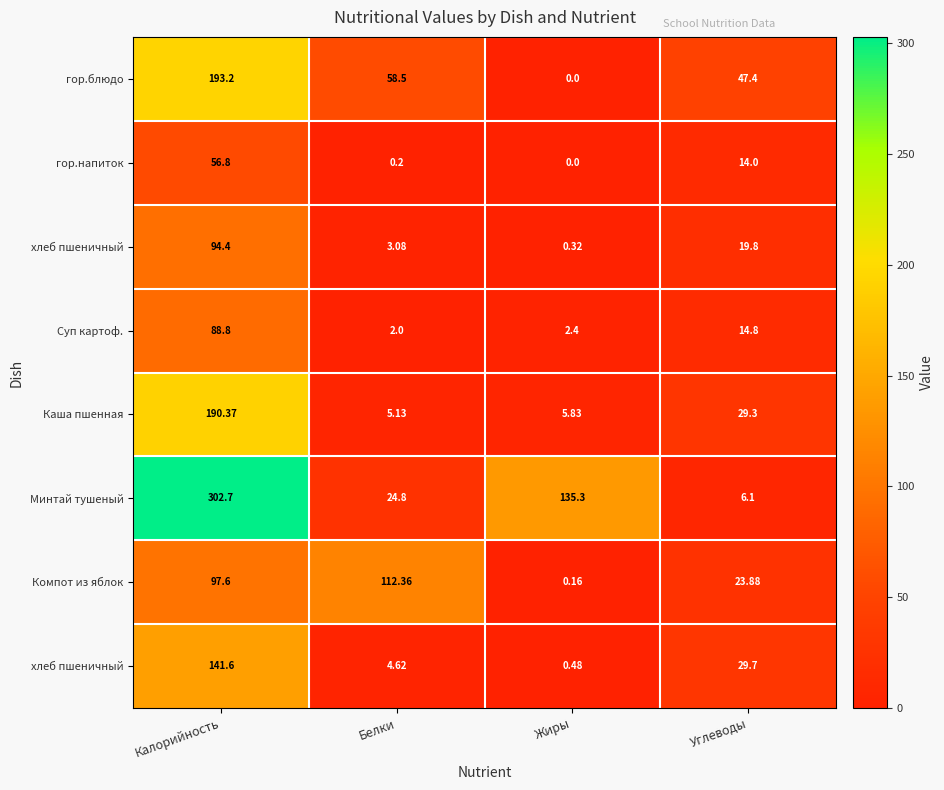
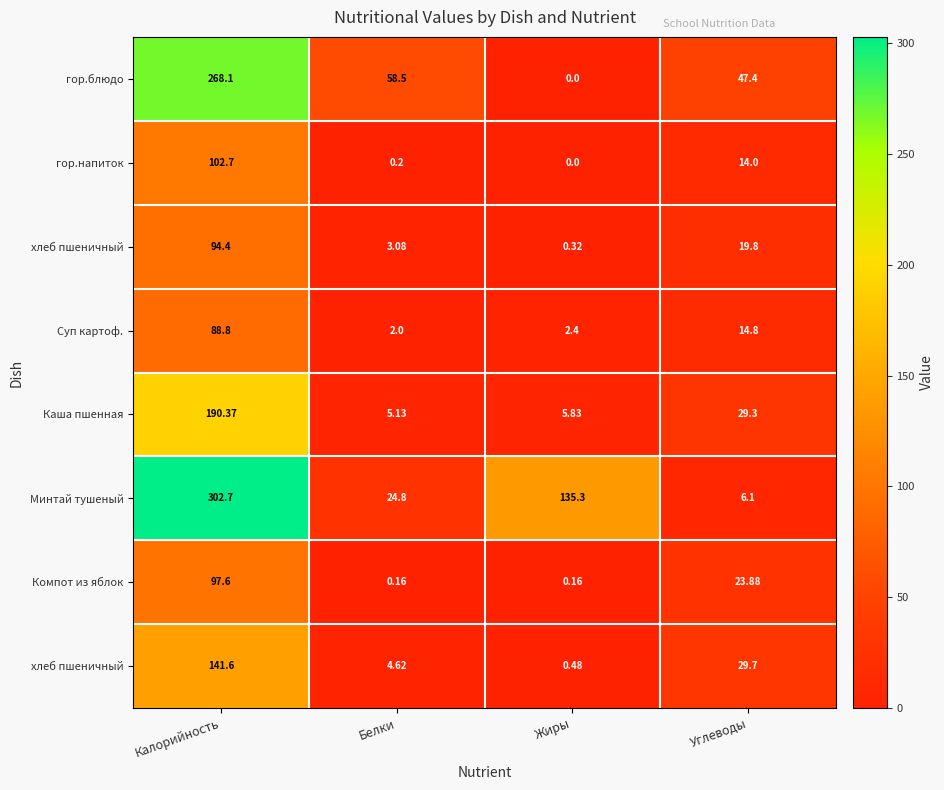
гор.блюдо, Калорийность: 193.2 -> 268.1
гор.напиток, Калорийность: 56.8 -> 102.7
Компот из яблок, Белки: 112.36 -> 0.16
